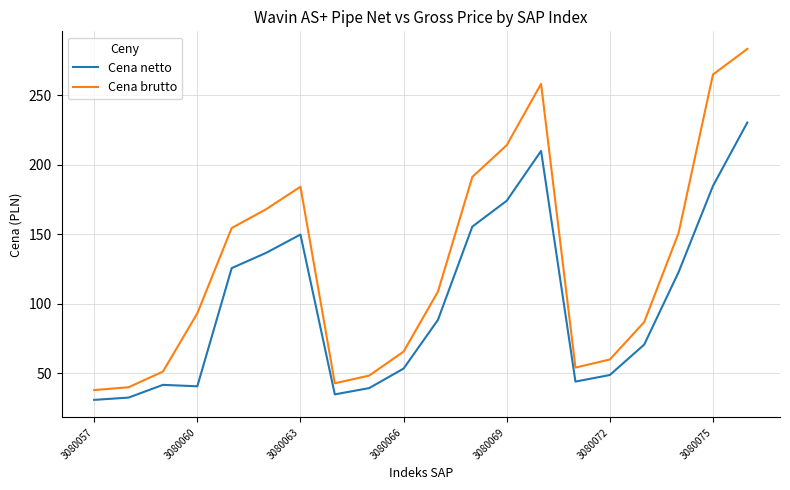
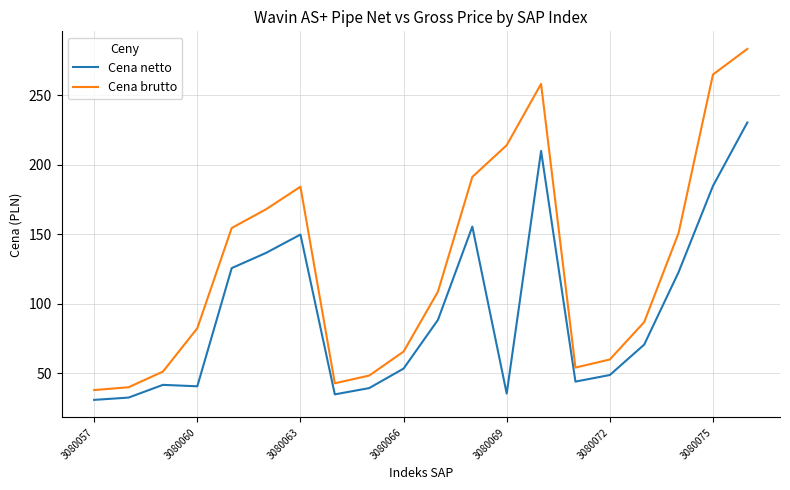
Cena brutto, 3080060: 93 -> 82
Cena netto, 3080069: 174 -> 35
